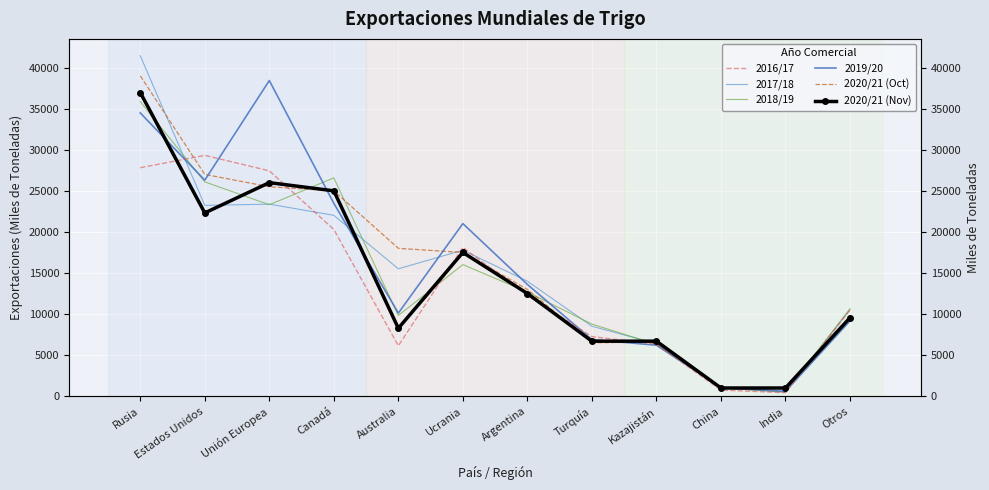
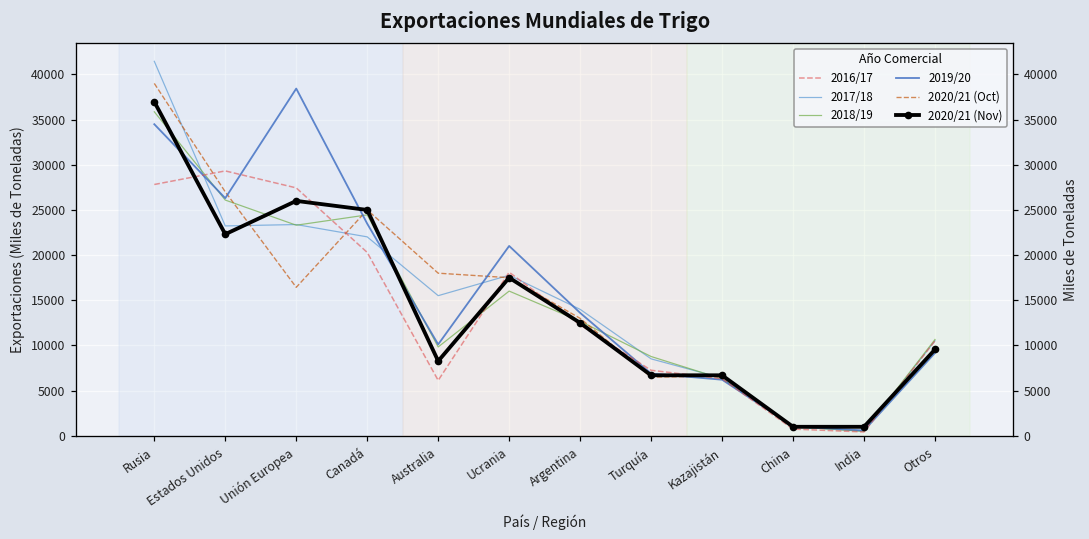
2020/21 (Oct), Unión Europea: 26000 -> 16000
2018/19, Canadá: 27000 -> 24000
